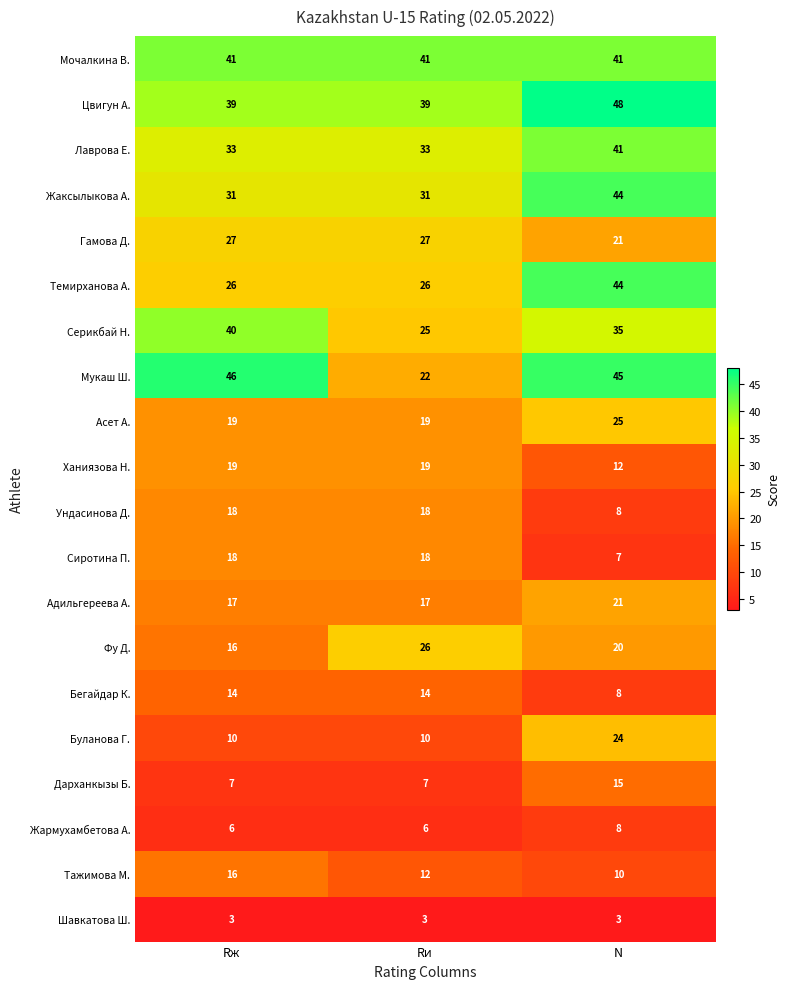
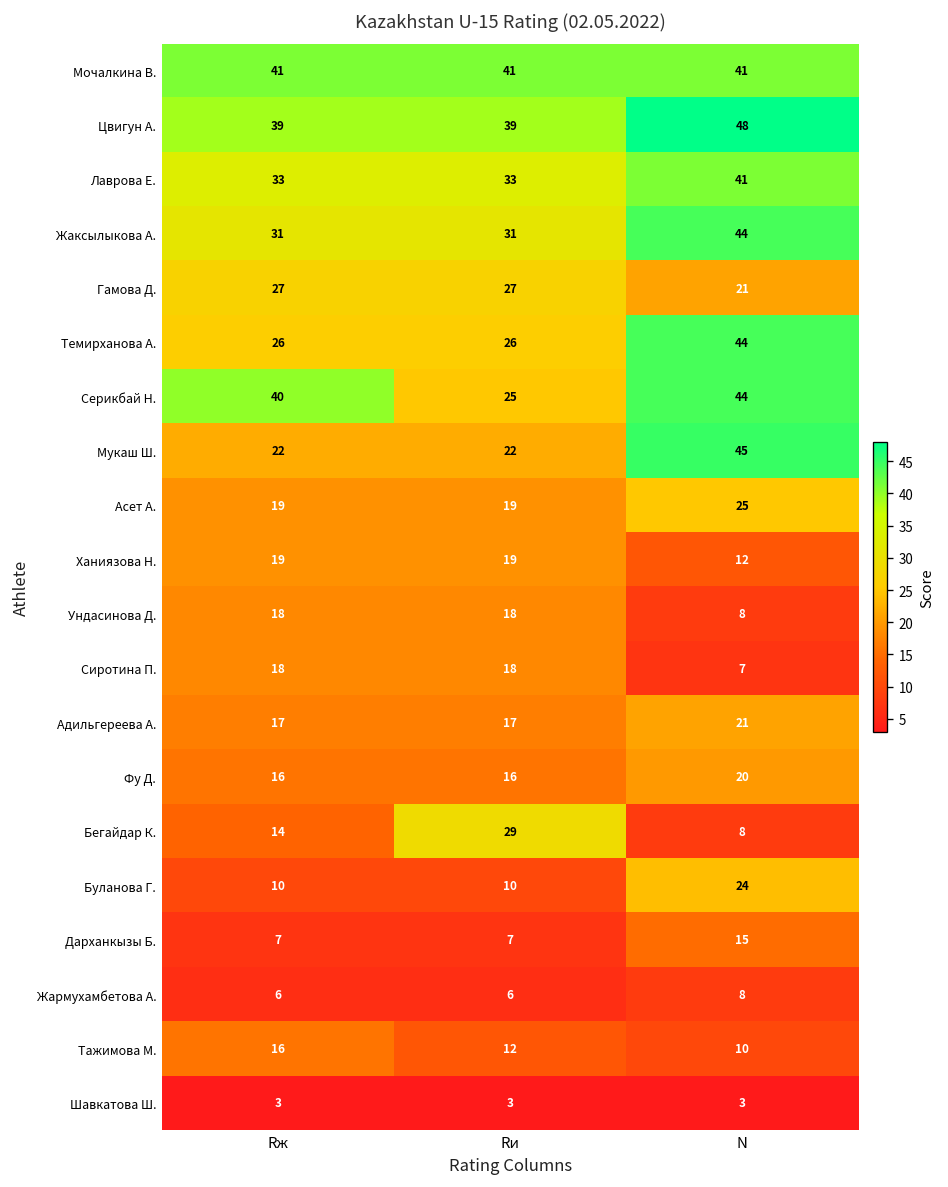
Серикбай Н., N: 35 -> 44
Мукаш Ш., Rж: 46 -> 22
Фу Д., Rи: 26 -> 16
Бегайдар К., Rи: 14 -> 29
